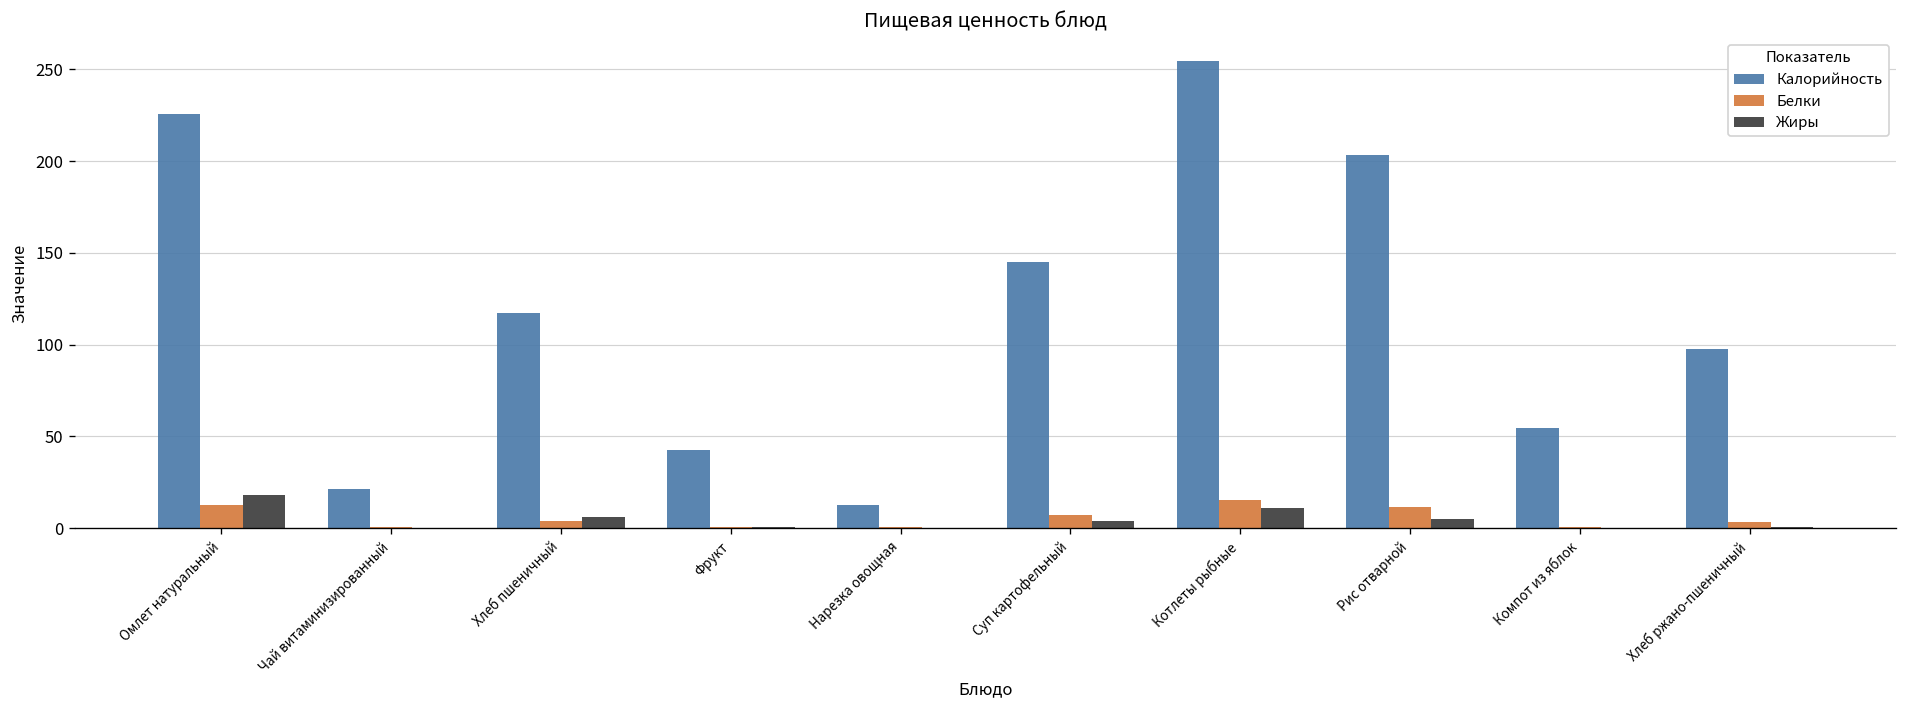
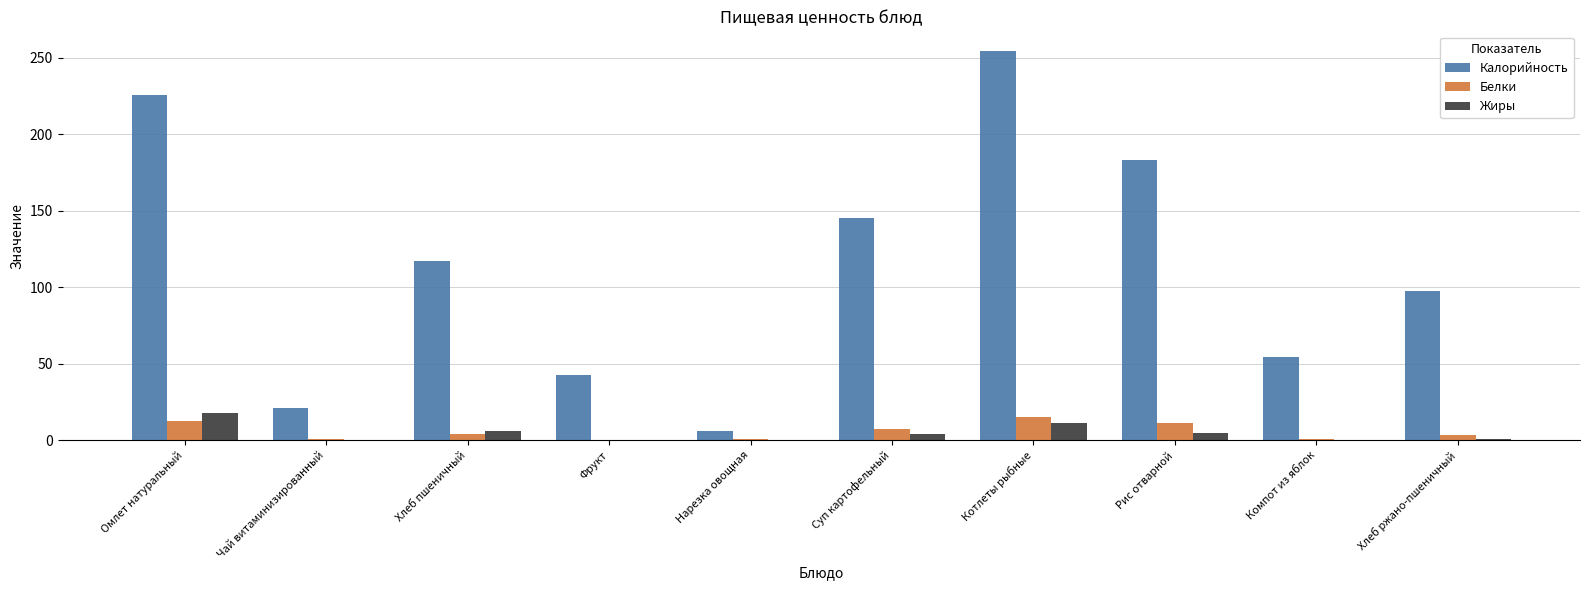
Калорийность, Нарезка овощная: 13 -> 6
Калорийность, Рис отварной: 204 -> 183
